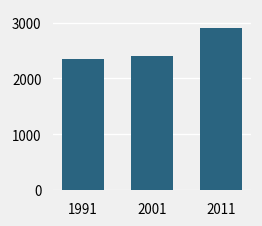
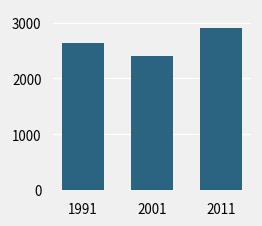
1991: 2400 -> 2600
